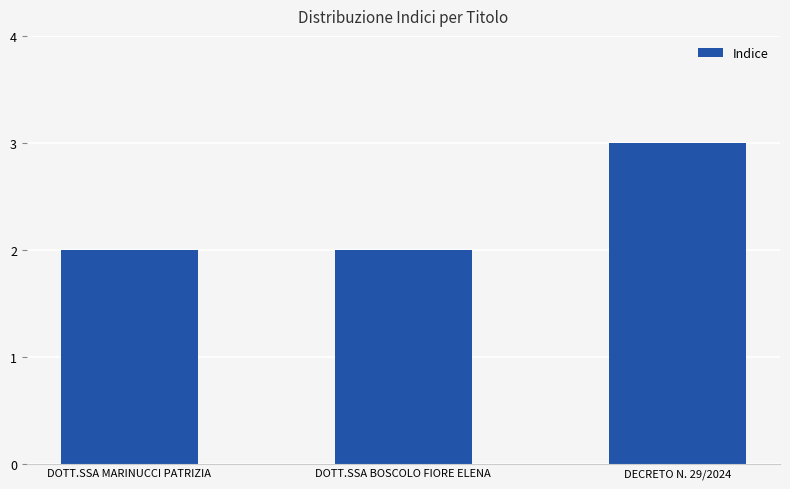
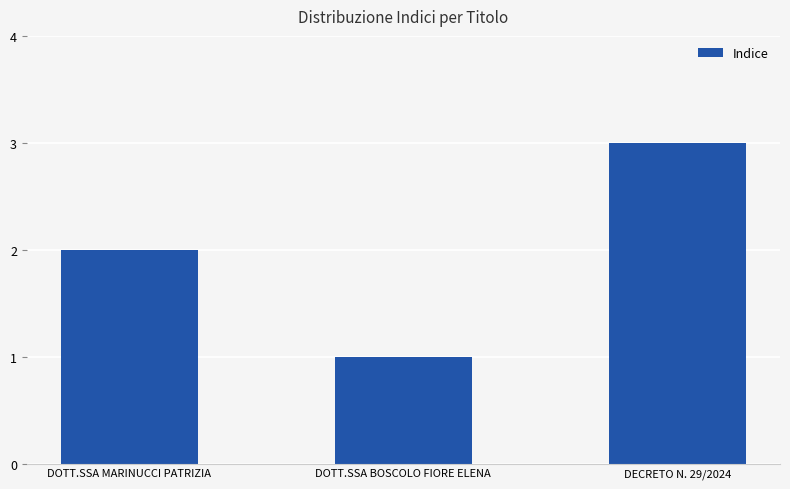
DOTT.SSA BOSCOLO FIORE ELENA: 2 -> 1
